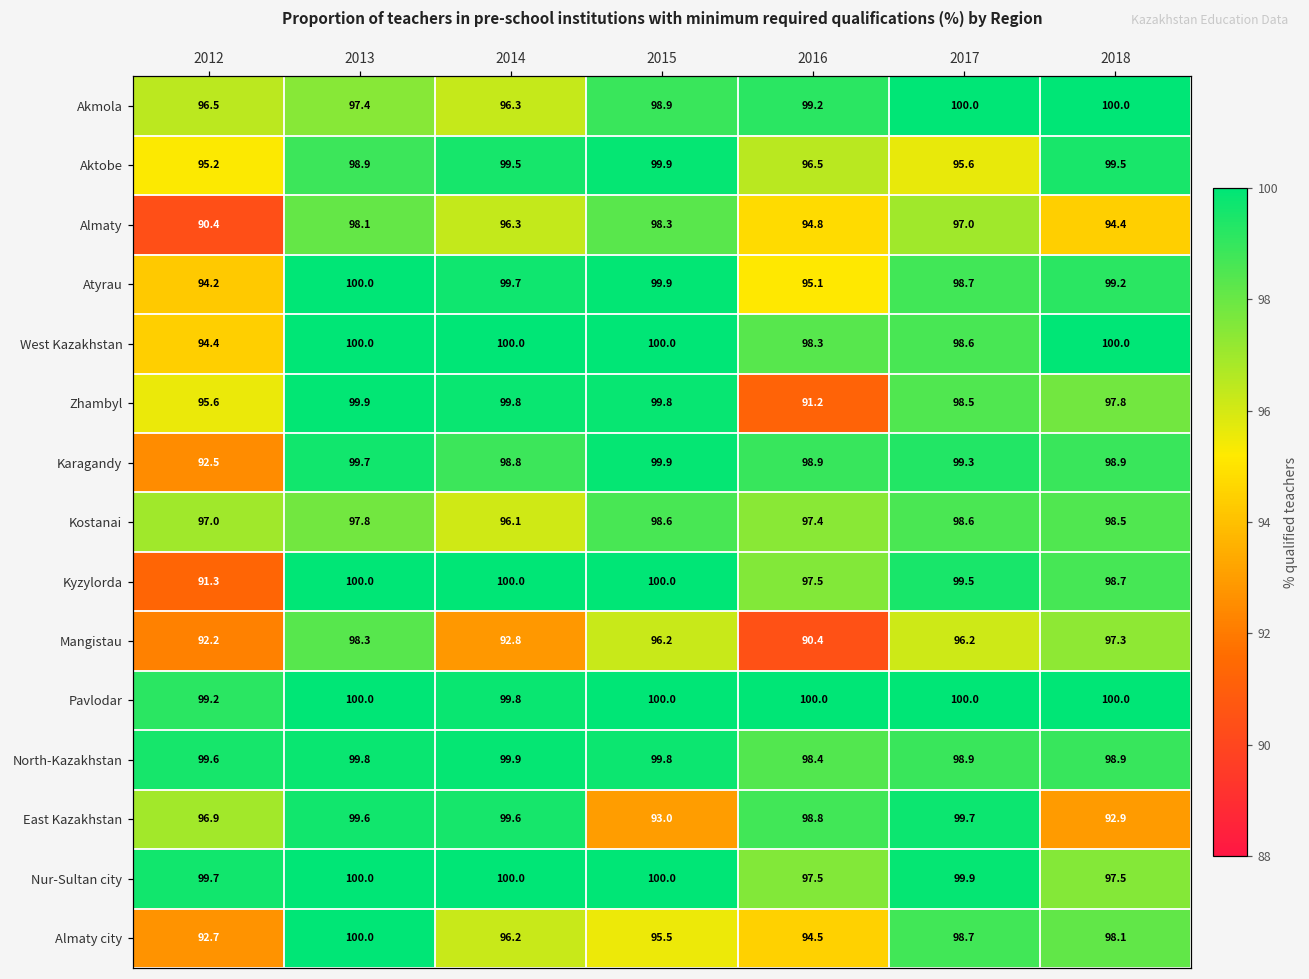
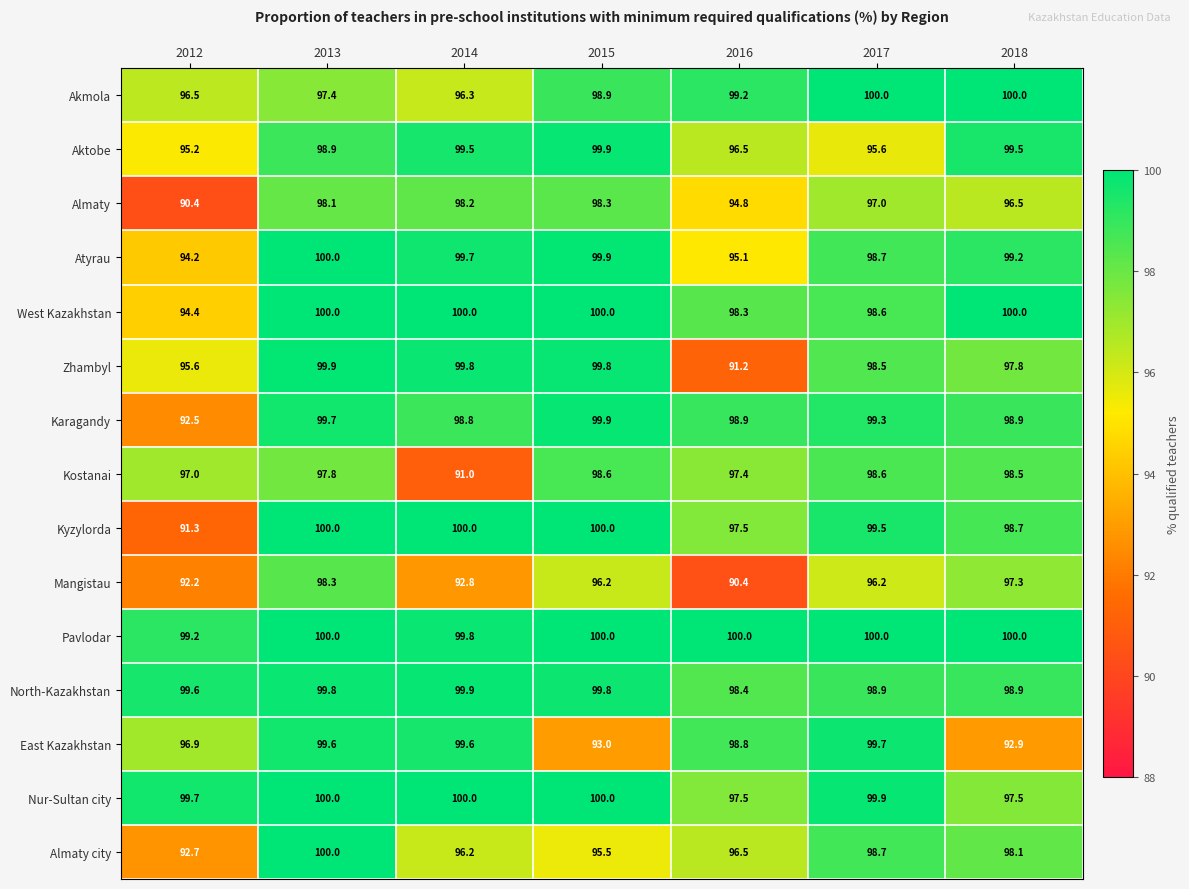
Almaty, 2014: 96.3 -> 98.2
Almaty, 2018: 94.4 -> 96.5
Kostanai, 2014: 96.1 -> 91.0
Almaty city, 2016: 94.5 -> 96.5
